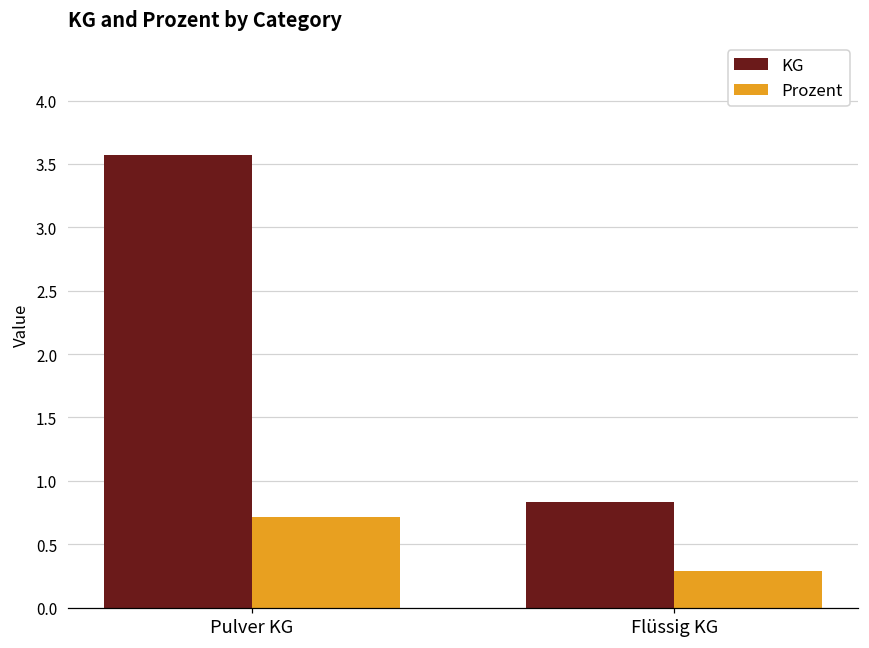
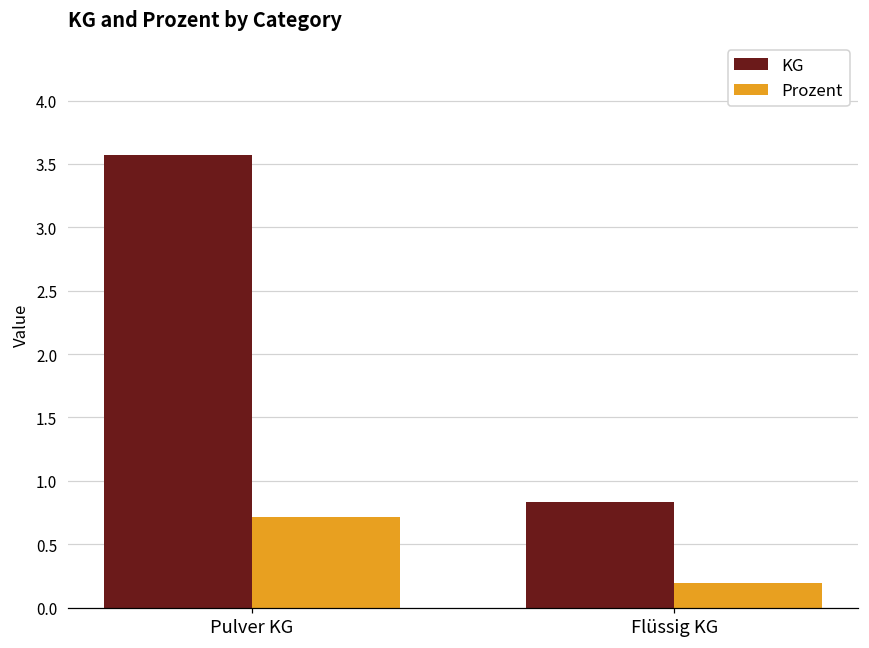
Prozent, Flüssig KG: 0.29 -> 0.19
